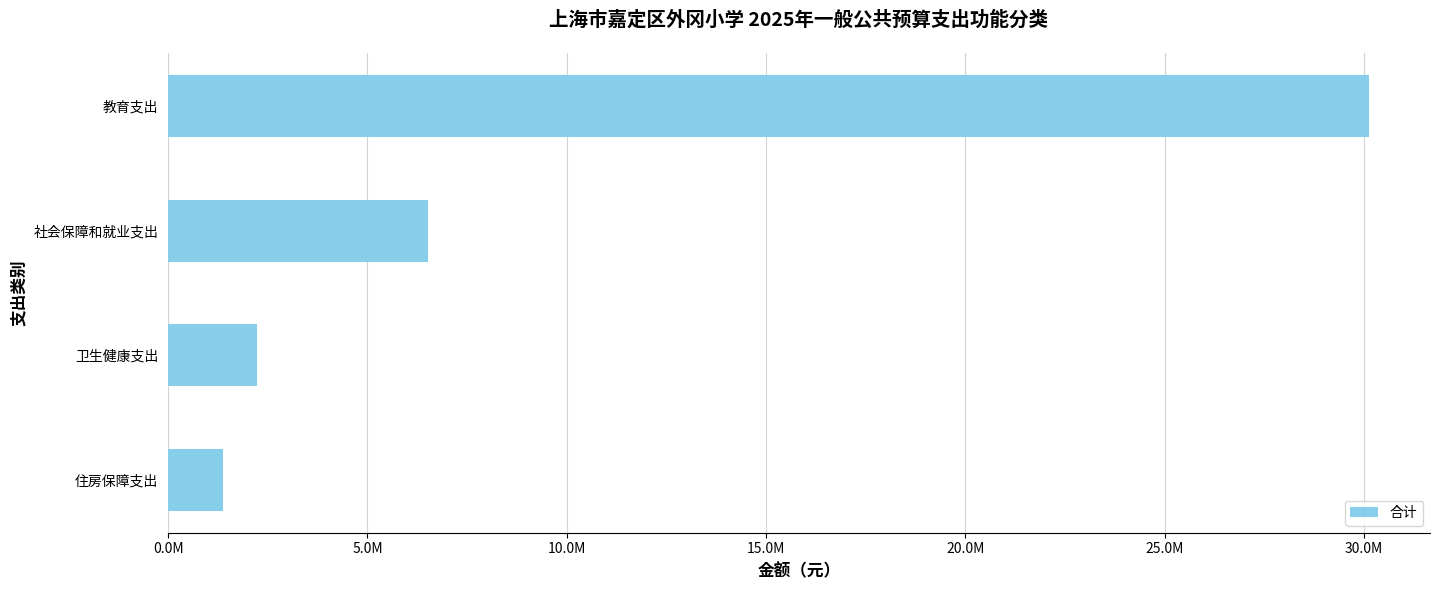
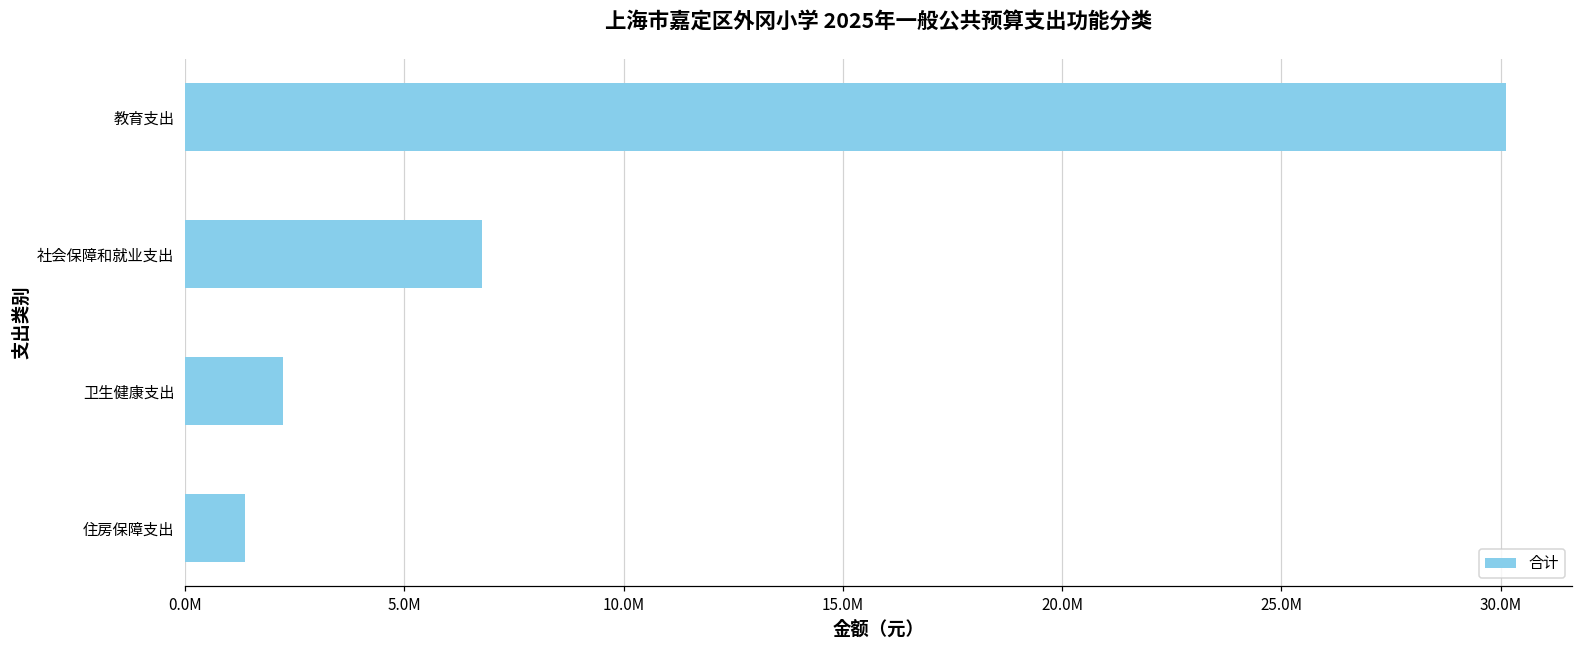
社会保障和就业支出: 6500000 -> 6800000
